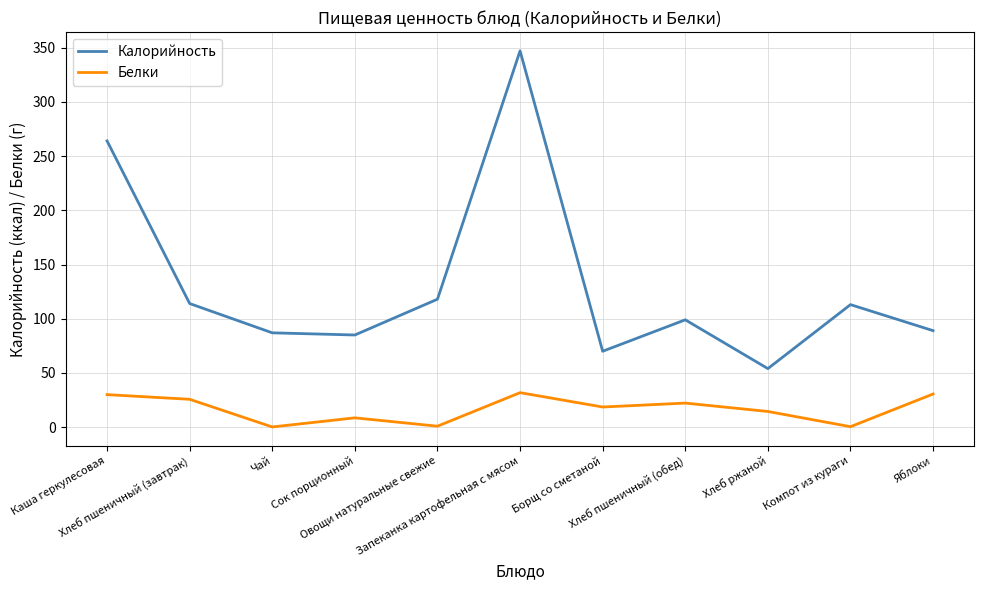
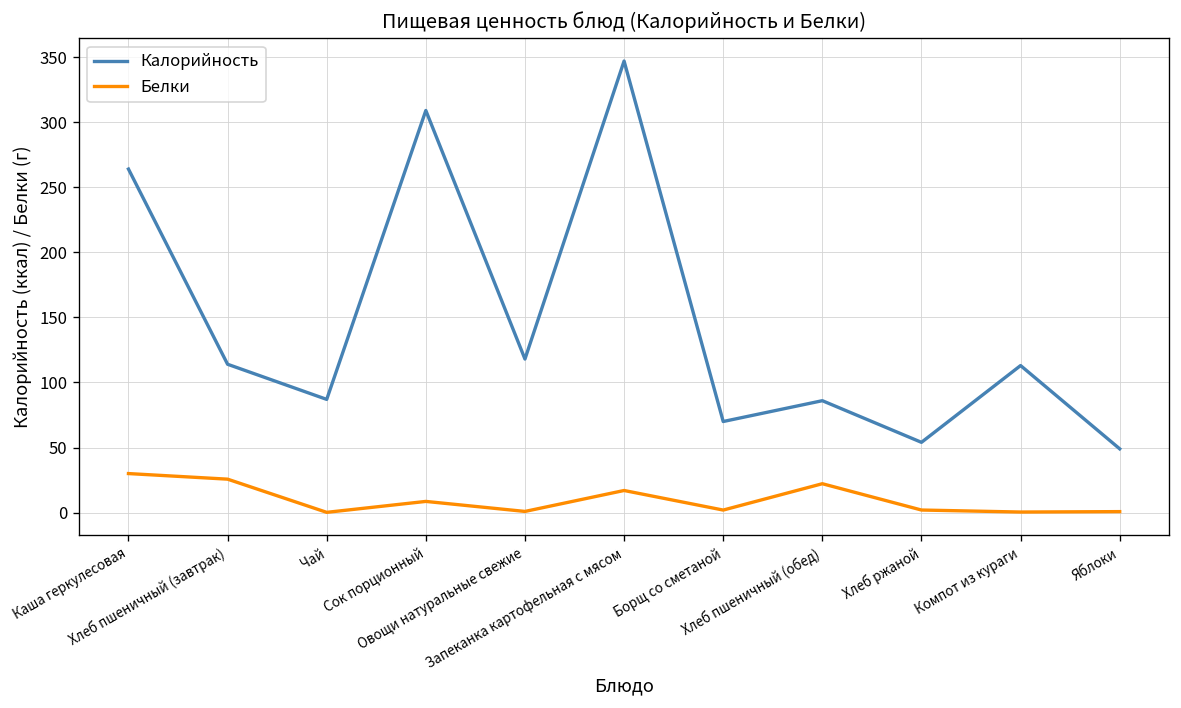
Калорийность, Сок порционный: 85 -> 309
Белки, Запеканка картофельная с мясом: 32 -> 17
Белки, Борщ со сметаной: 19 -> 2
Калорийность, Хлеб пшеничный (обед): 99 -> 86
Белки, Хлеб ржаной: 14 -> 2
Калорийность, Яблоки: 89 -> 49
Белки, Яблоки: 31 -> 1
